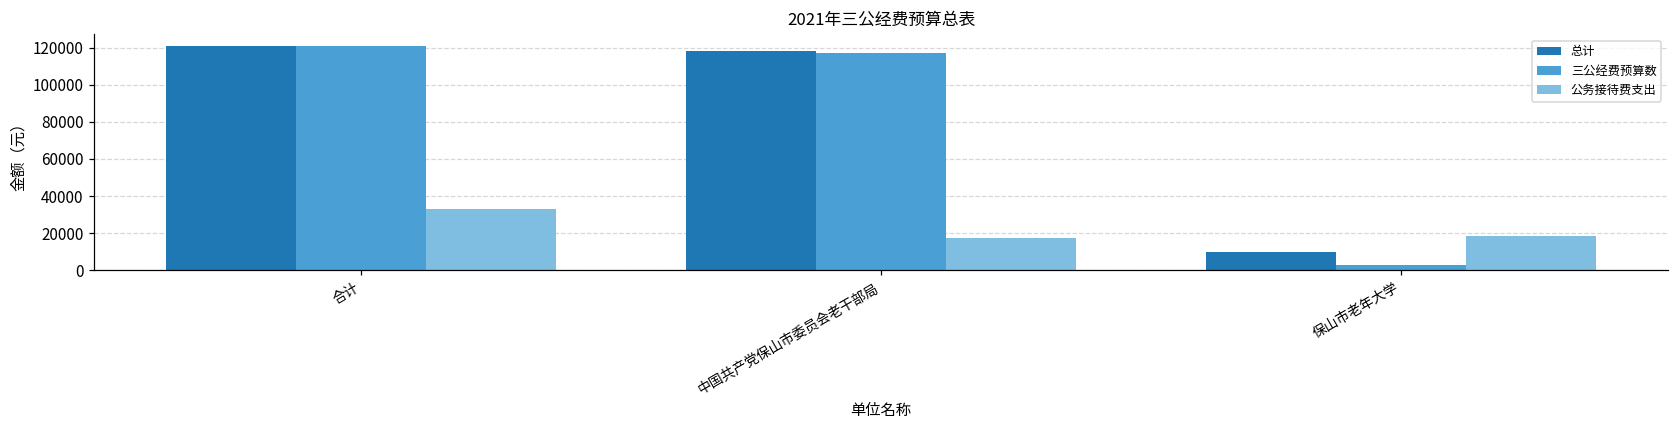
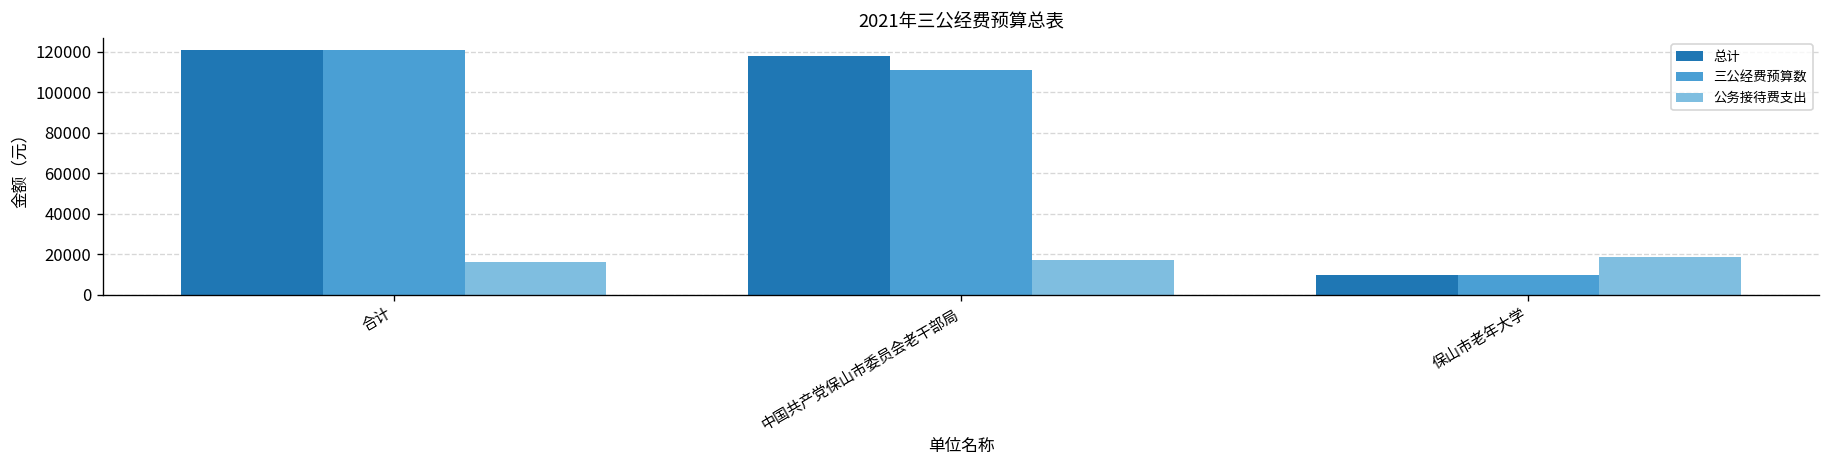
公务接待费支出, 合计: 33000 -> 16000
三公经费预算数, 中国共产党保山市委员会老干部局: 117000 -> 111000
三公经费预算数, 保山市老年大学: 3000 -> 10000
